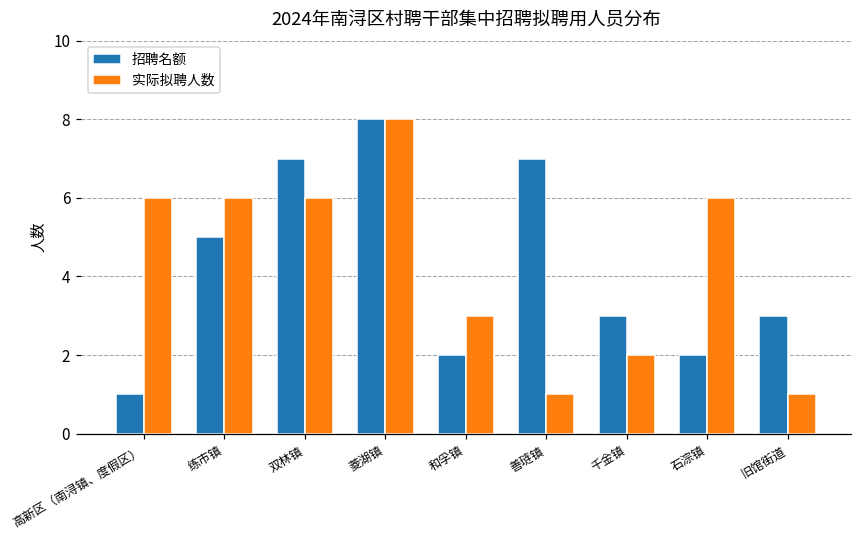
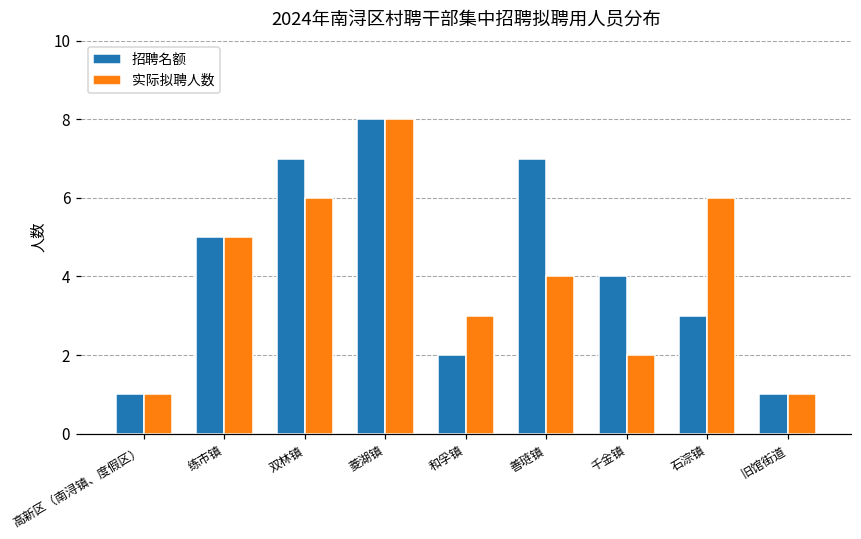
实际拟聘人数, 高新区（南浔镇、度假区）: 6 -> 1
实际拟聘人数, 练市镇: 6 -> 5
实际拟聘人数, 善琏镇: 1 -> 4
招聘名额, 千金镇: 3 -> 4
招聘名额, 石淙镇: 2 -> 3
招聘名额, 旧馆街道: 3 -> 1
